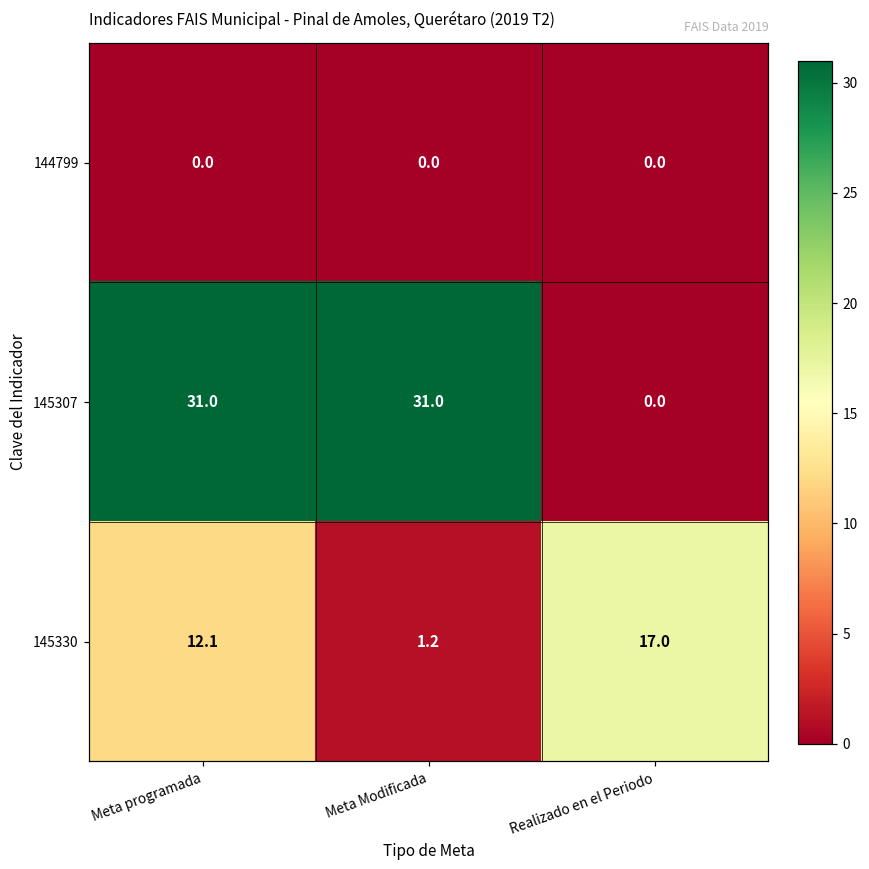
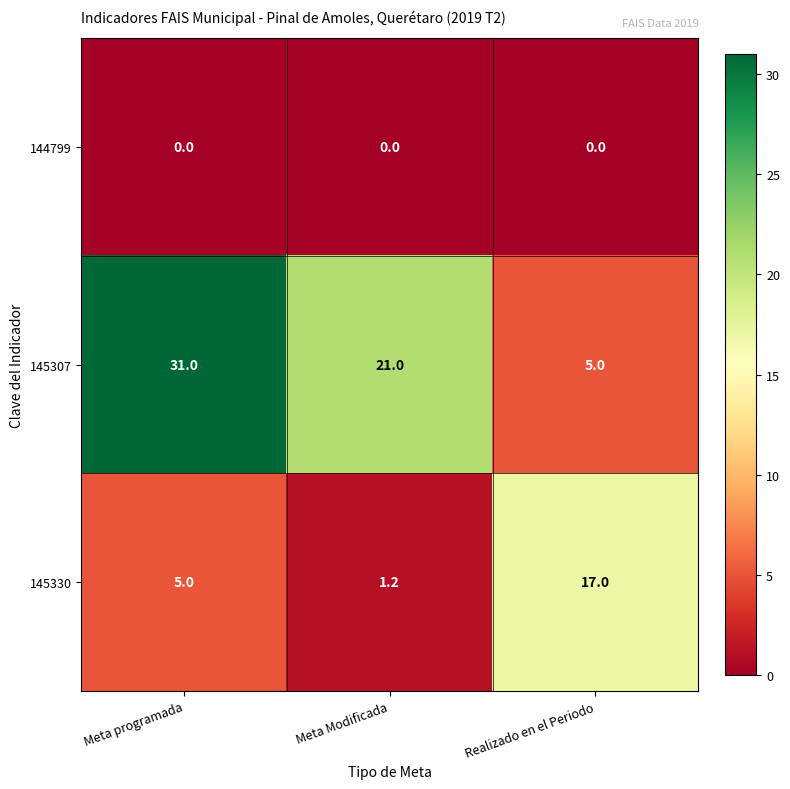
145307, Meta Modificada: 31.0 -> 21.0
145307, Realizado en el Periodo: 0.0 -> 5.0
145330, Meta programada: 12.1 -> 5.0
